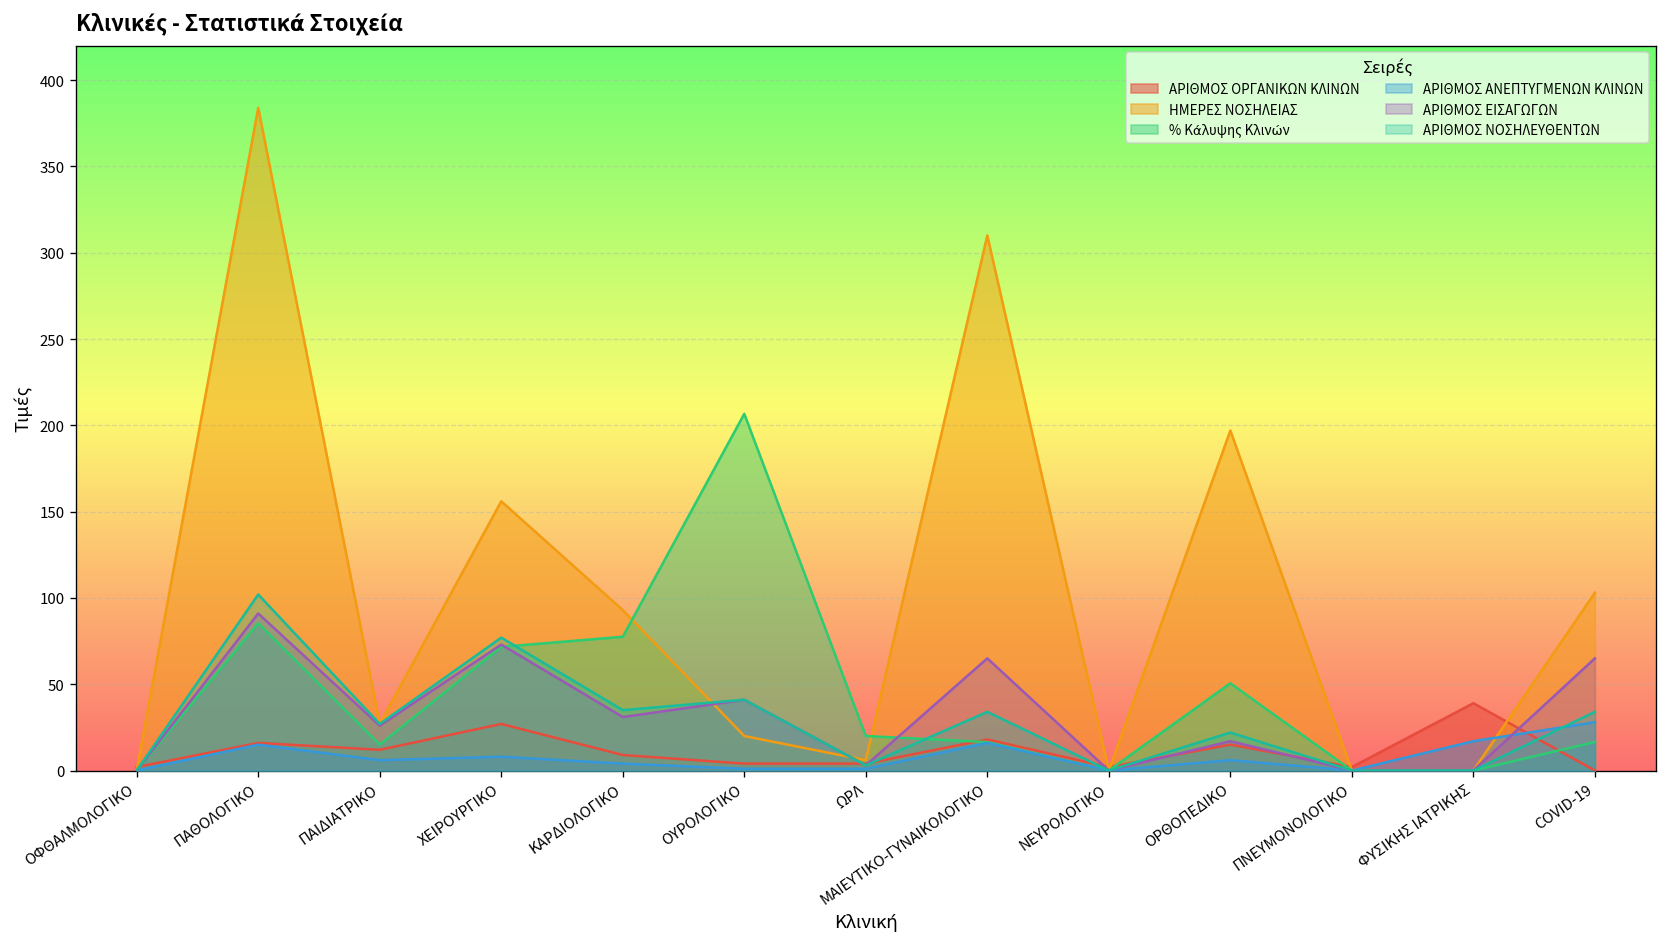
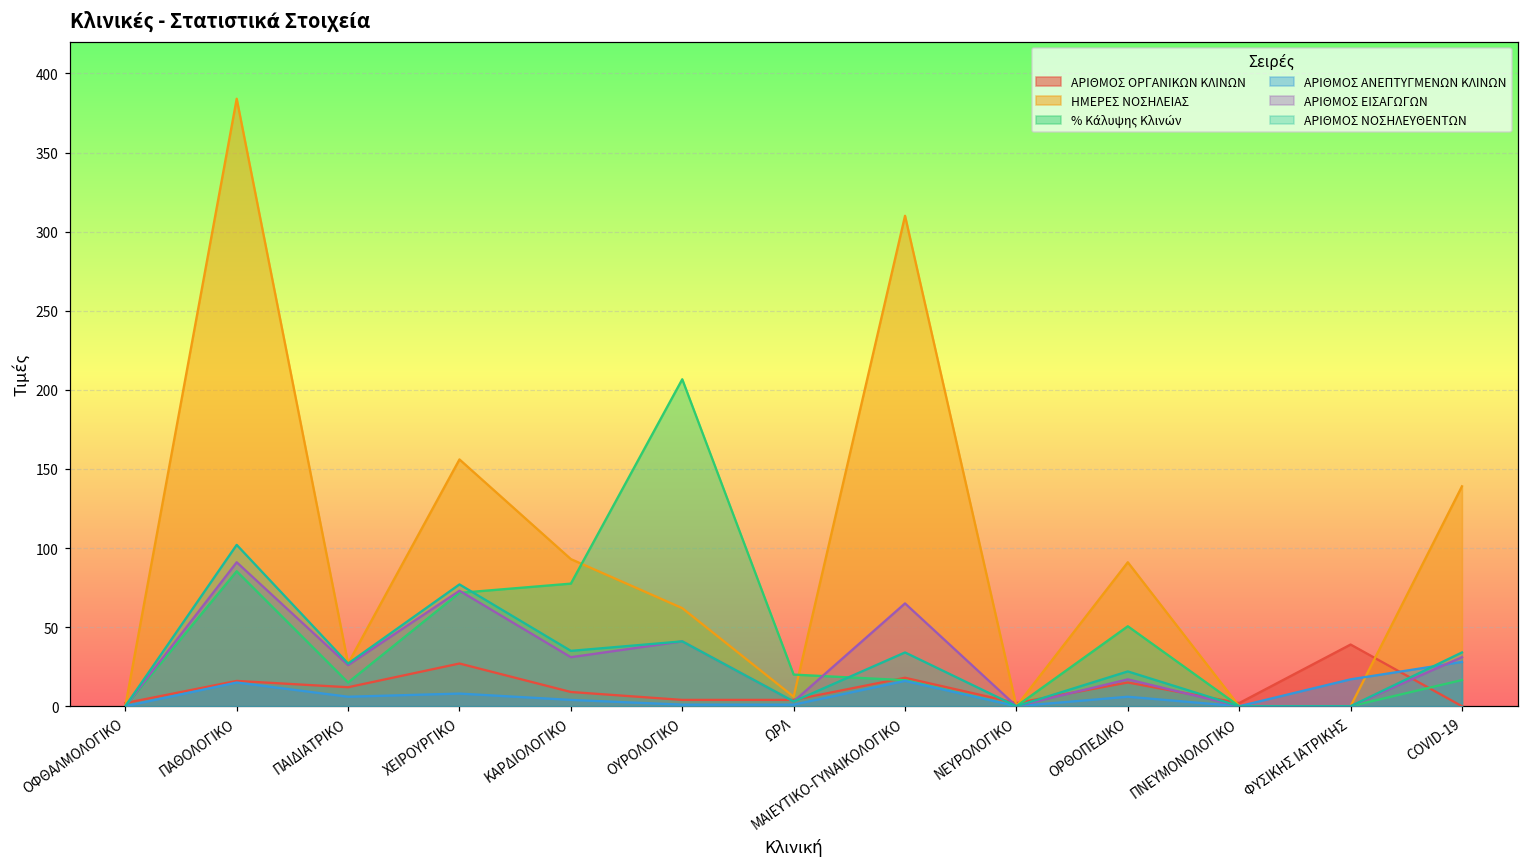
ΗΜΕΡΕΣ ΝΟΣΗΛΕΙΑΣ, ΟΥΡΟΛΟΓΙΚΟ: 20 -> 62
ΗΜΕΡΕΣ ΝΟΣΗΛΕΙΑΣ, ΟΡΘΟΠΕΔΙΚΟ: 197 -> 91
ΗΜΕΡΕΣ ΝΟΣΗΛΕΙΑΣ, COVID-19: 103 -> 139
ΑΡΙΘΜΟΣ ΕΙΣΑΓΩΓΩΝ, COVID-19: 65 -> 31
